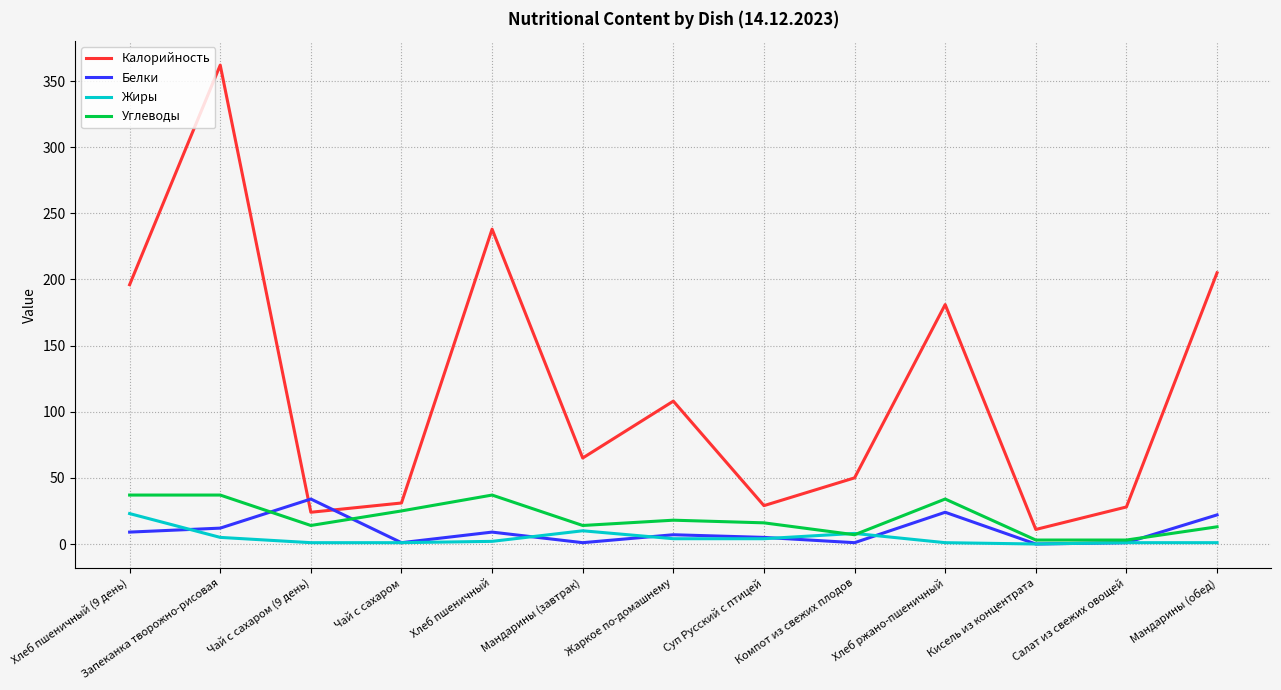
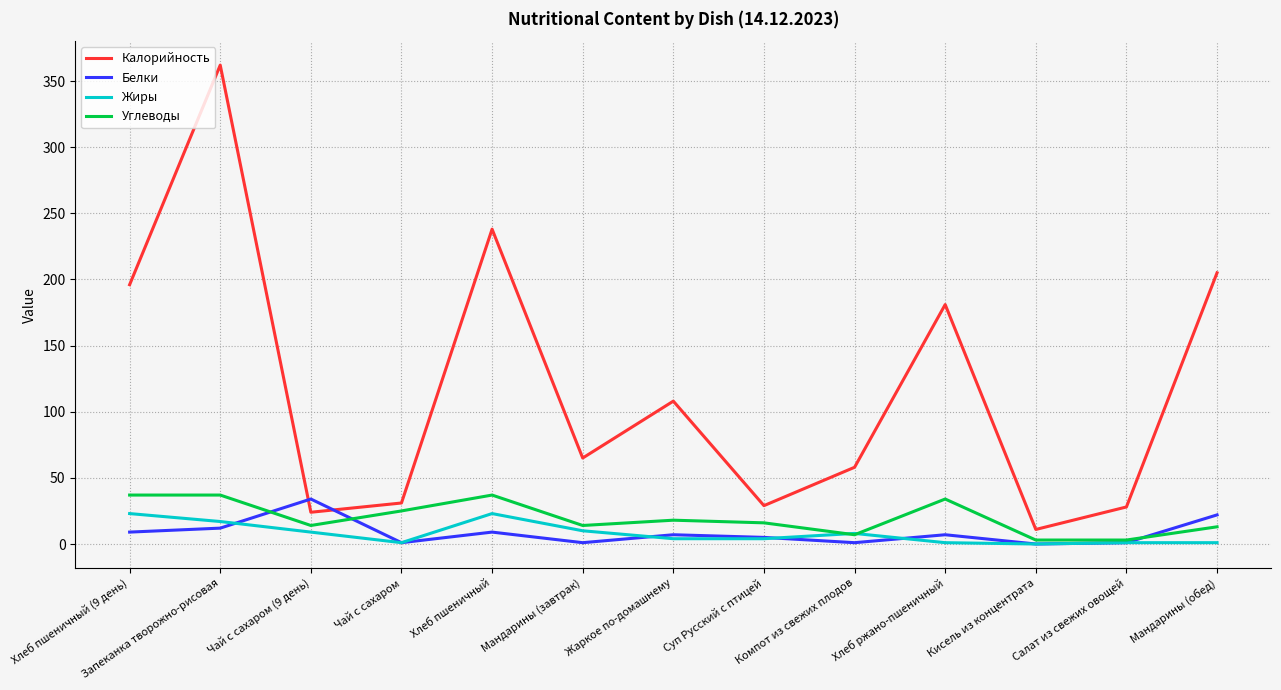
Жиры, Запеканка творожно-рисовая: 5 -> 17
Жиры, Чай с сахаром (9 день): 1 -> 9
Жиры, Хлеб пшеничный: 2 -> 23
Калорийность, Компот из свежих плодов: 50 -> 58
Белки, Хлеб ржано-пшеничный: 24 -> 7
